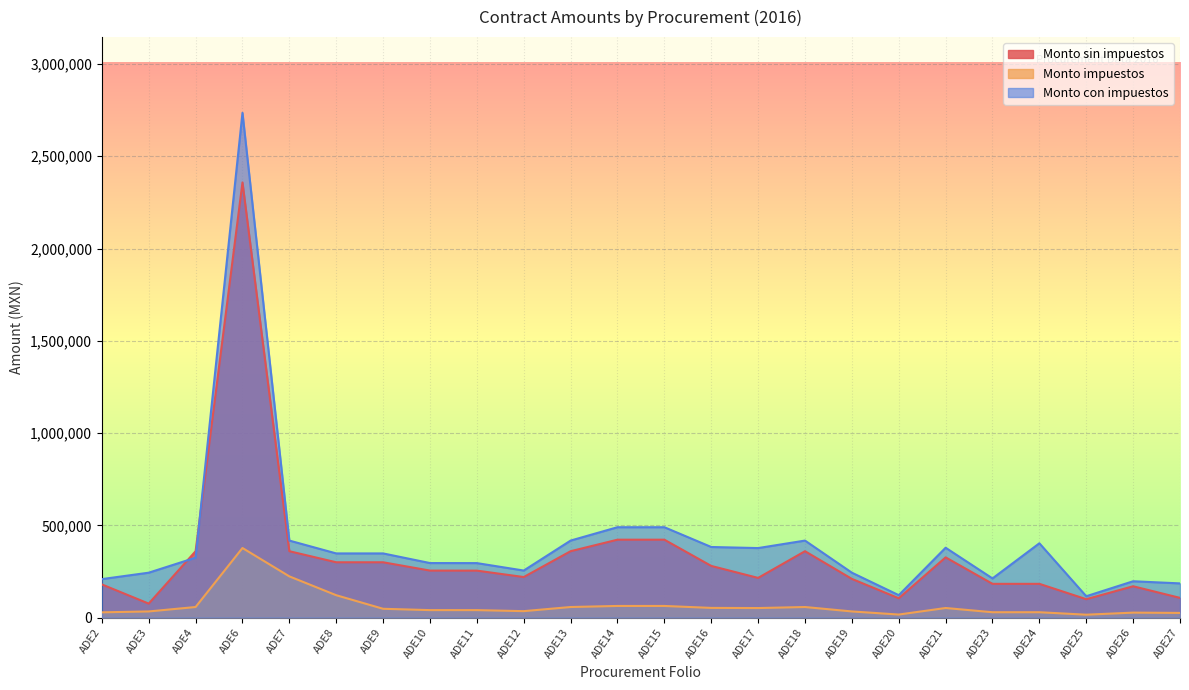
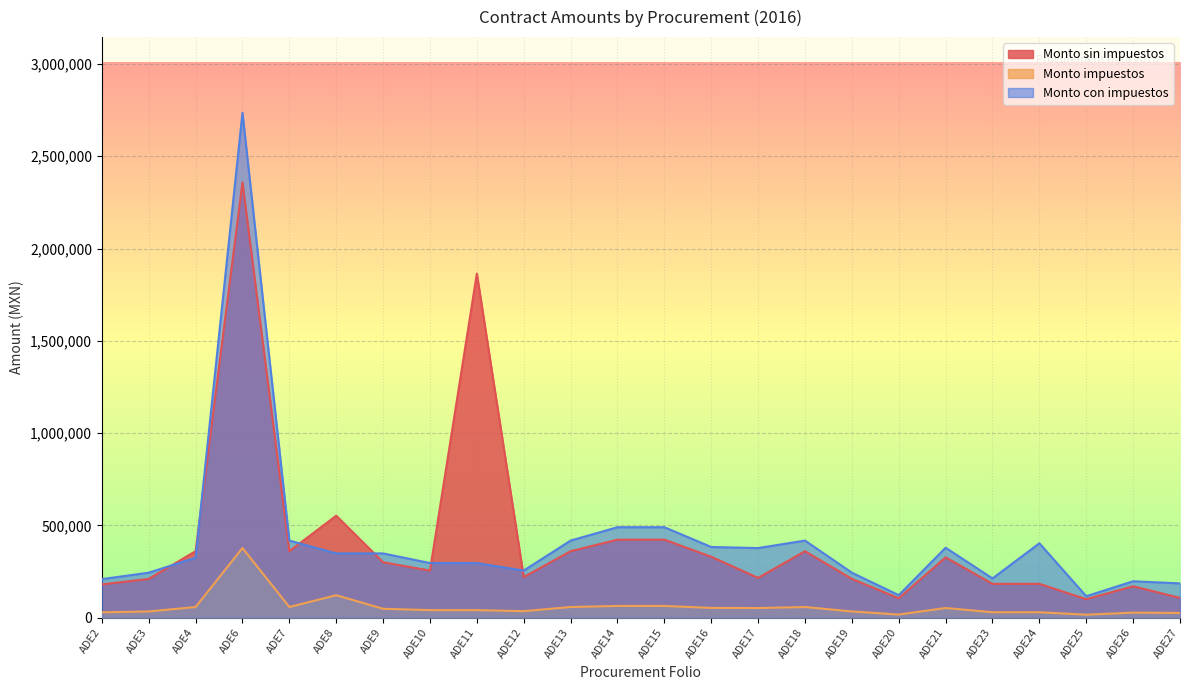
Monto sin impuestos, ADE3: 80,000 -> 210,000
Monto impuestos, ADE7: 220,000 -> 60,000
Monto sin impuestos, ADE8: 300,000 -> 550,000
Monto sin impuestos, ADE11: 250,000 -> 1,860,000
Monto sin impuestos, ADE16: 280,000 -> 330,000
